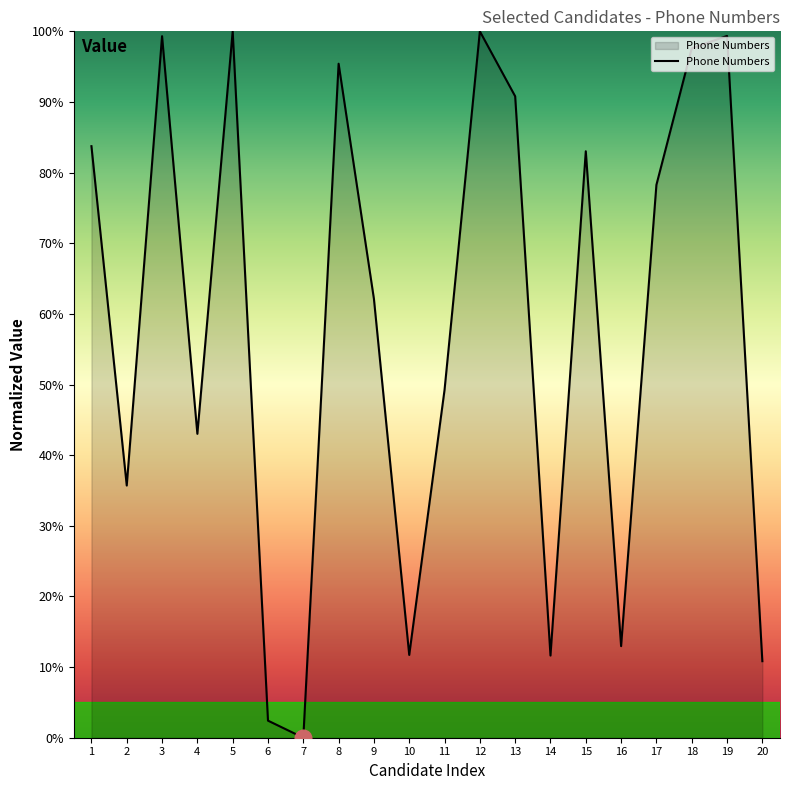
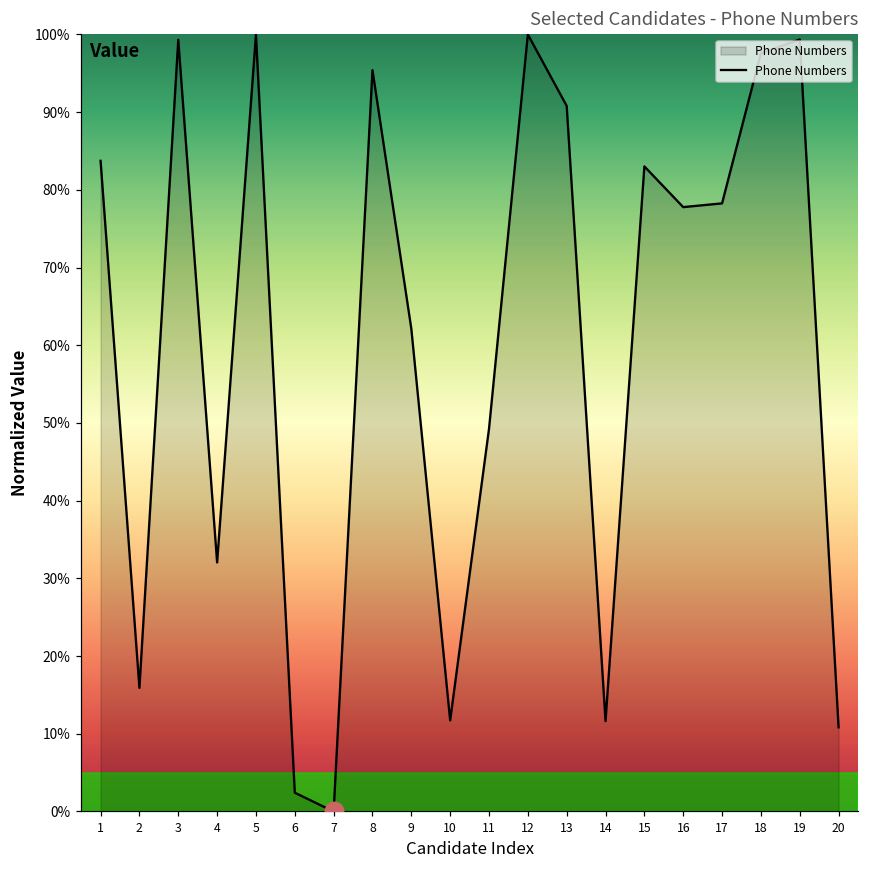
Phone Numbers, 2: 36% -> 16%
Phone Numbers, 4: 43% -> 32%
Phone Numbers, 16: 13% -> 78%
